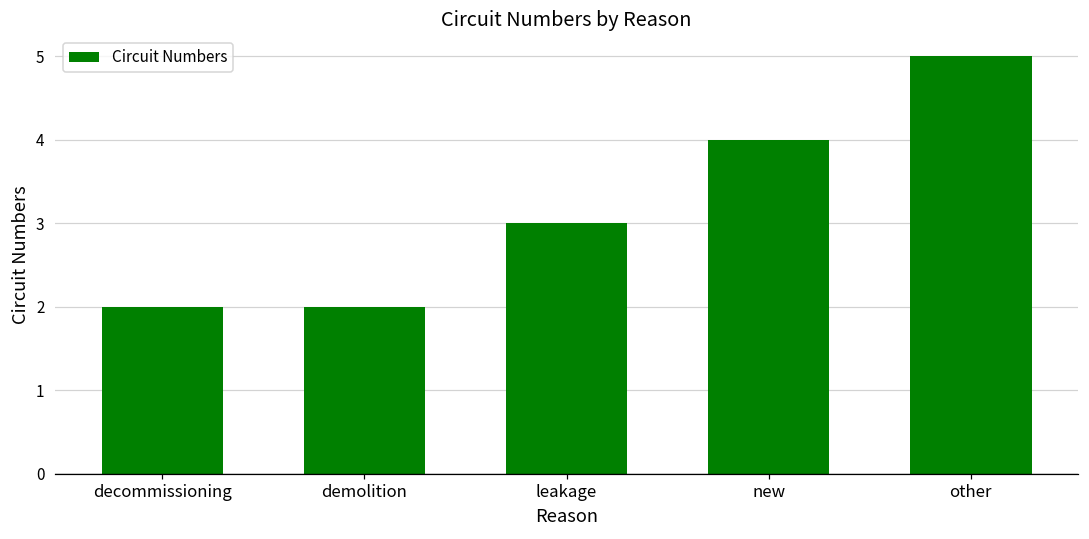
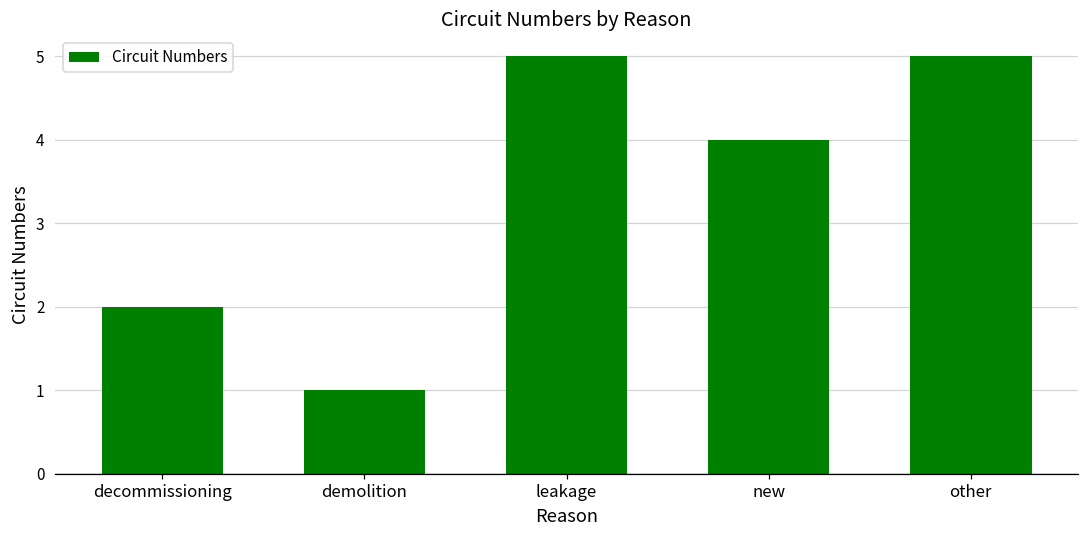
demolition: 2 -> 1
leakage: 3 -> 5
